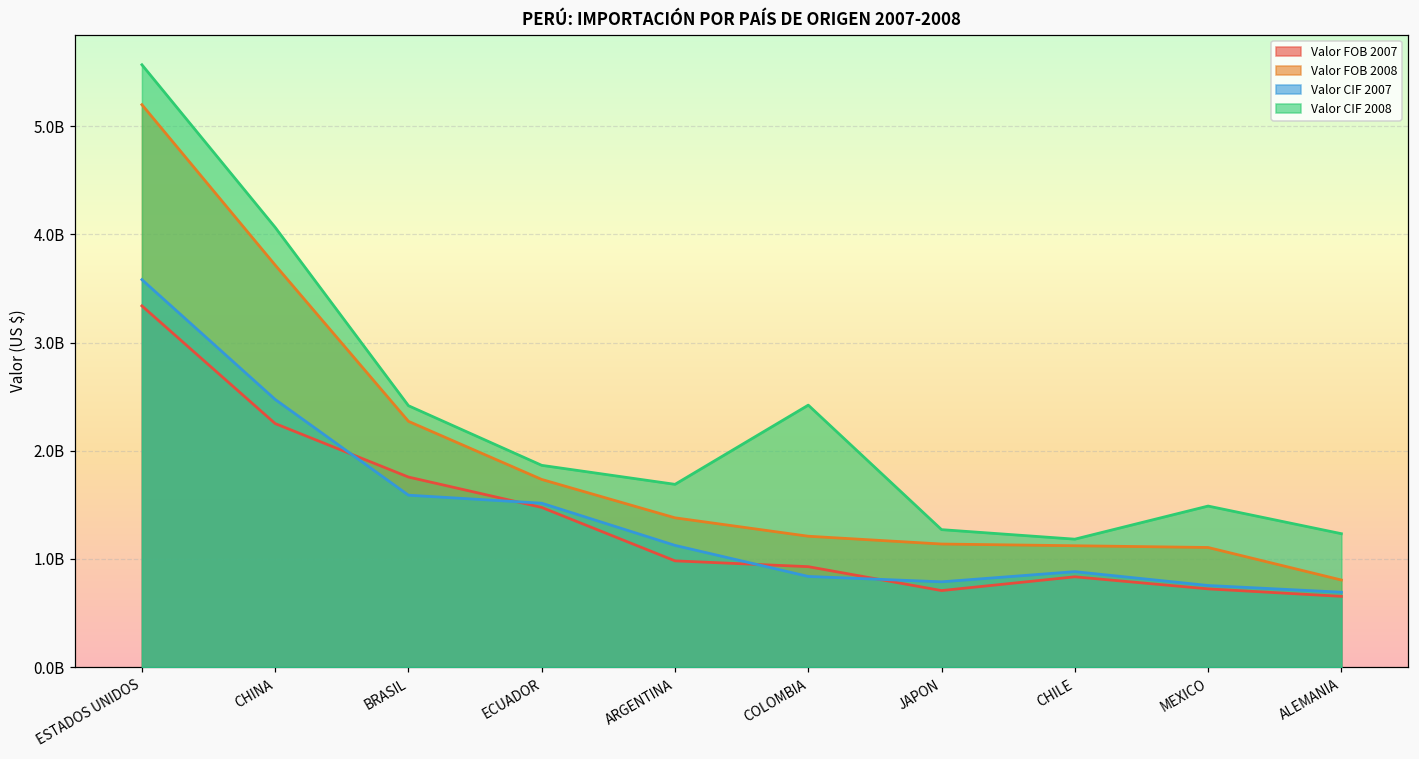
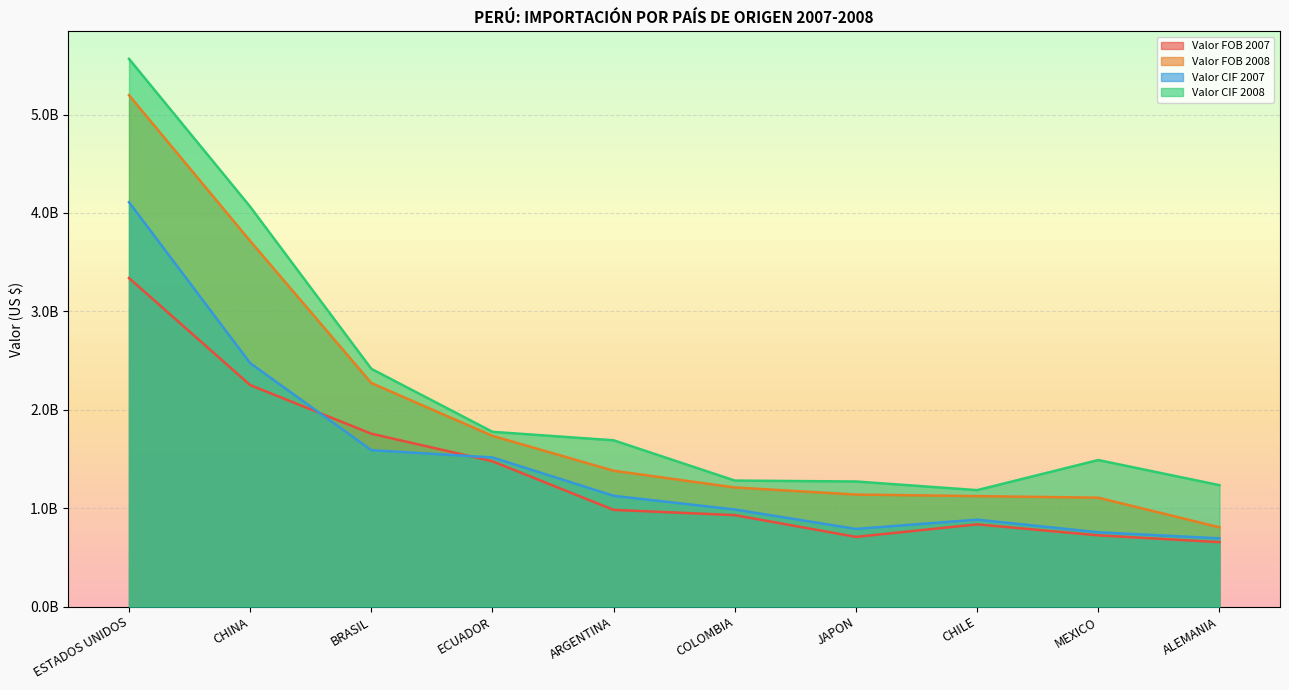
Valor CIF 2007, ESTADOS UNIDOS: 3600000000 -> 4100000000
Valor CIF 2008, ECUADOR: 1900000000 -> 1800000000
Valor CIF 2007, COLOMBIA: 800000000 -> 1000000000
Valor CIF 2008, COLOMBIA: 2400000000 -> 1300000000
